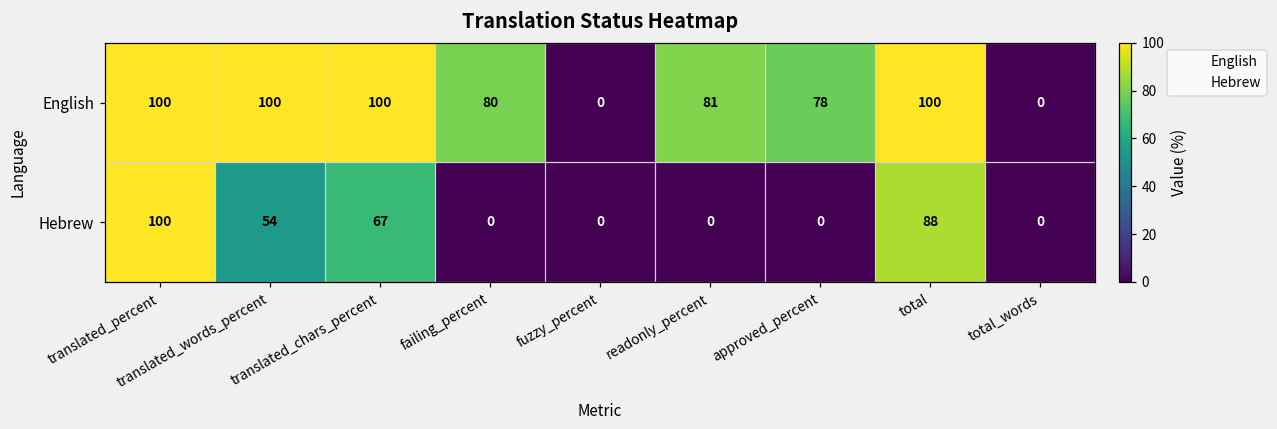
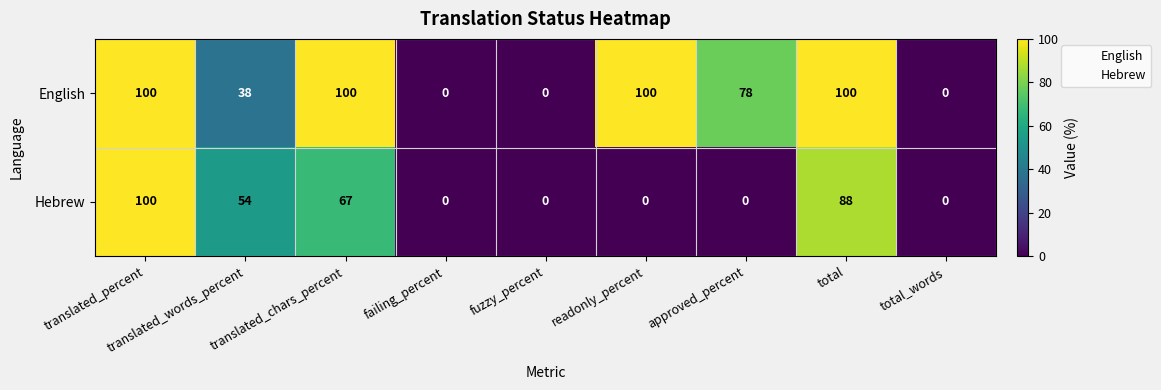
English, translated_words_percent: 100 -> 38
English, failing_percent: 80 -> 0
English, readonly_percent: 81 -> 100
